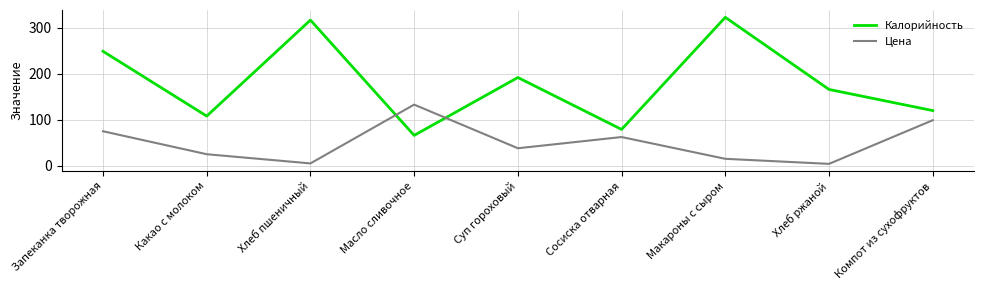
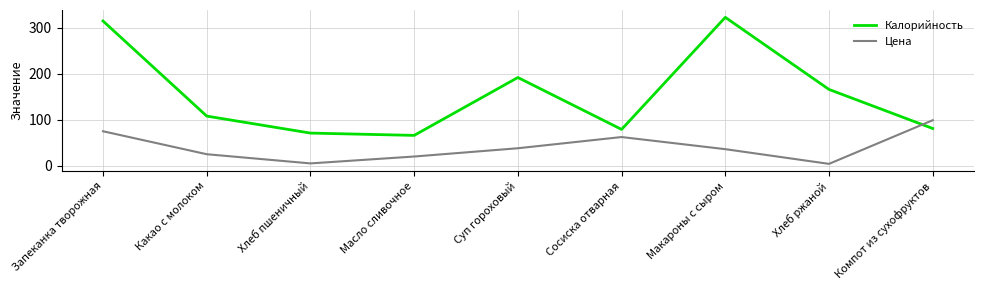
Калорийность, Запеканка творожная: 250 -> 320
Калорийность, Хлеб пшеничный: 320 -> 70
Цена, Масло сливочное: 130 -> 20
Цена, Макароны с сыром: 20 -> 40
Калорийность, Компот из сухофруктов: 120 -> 80
